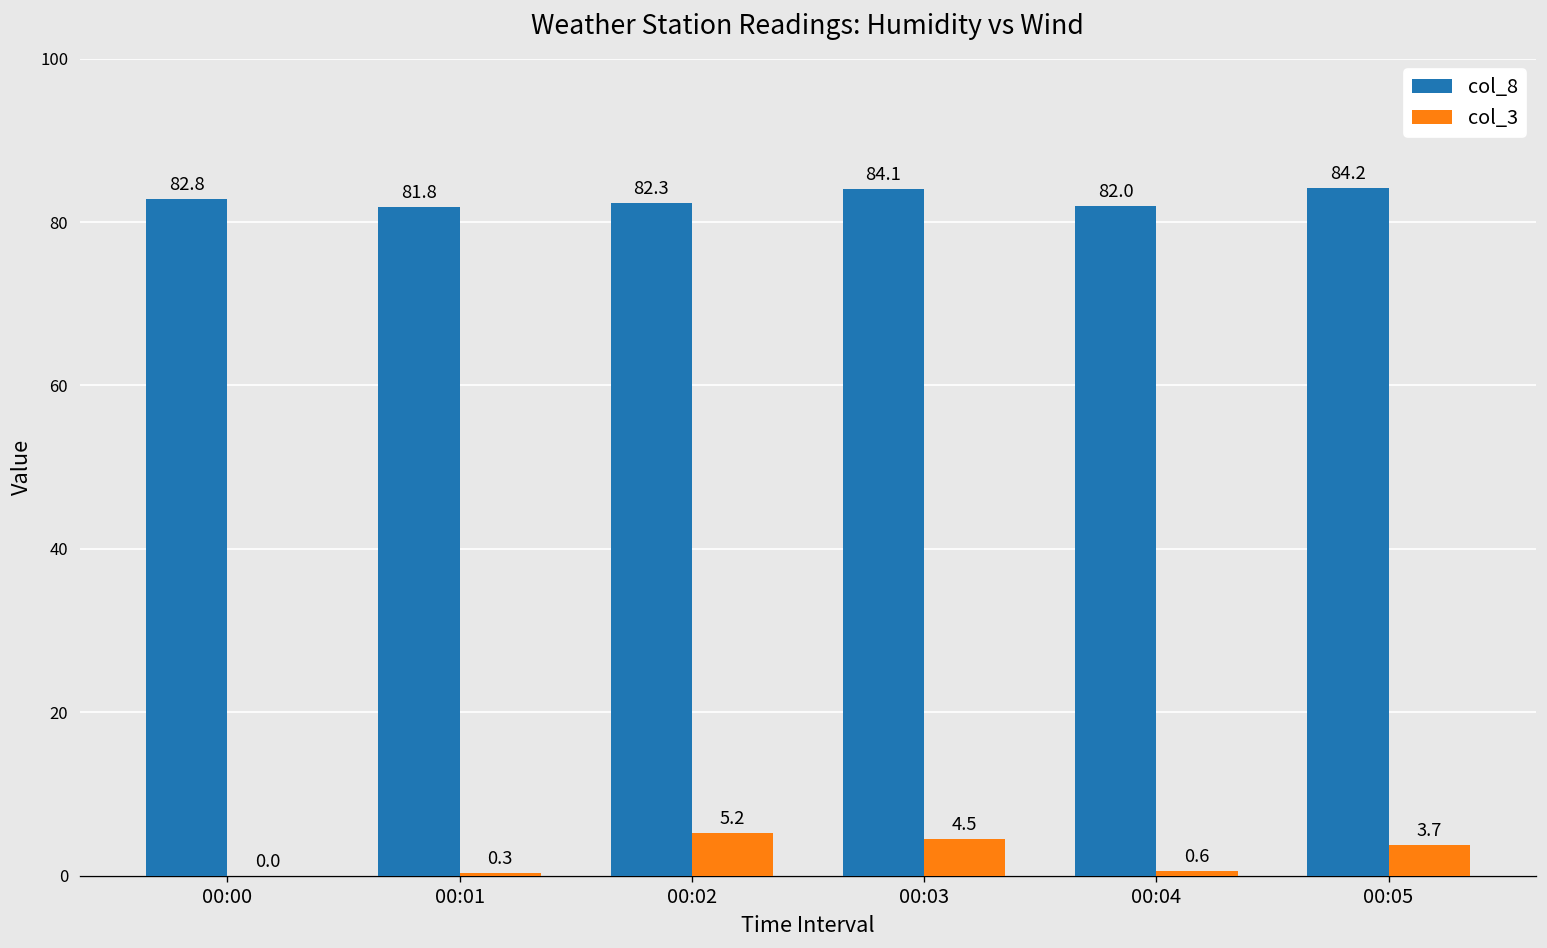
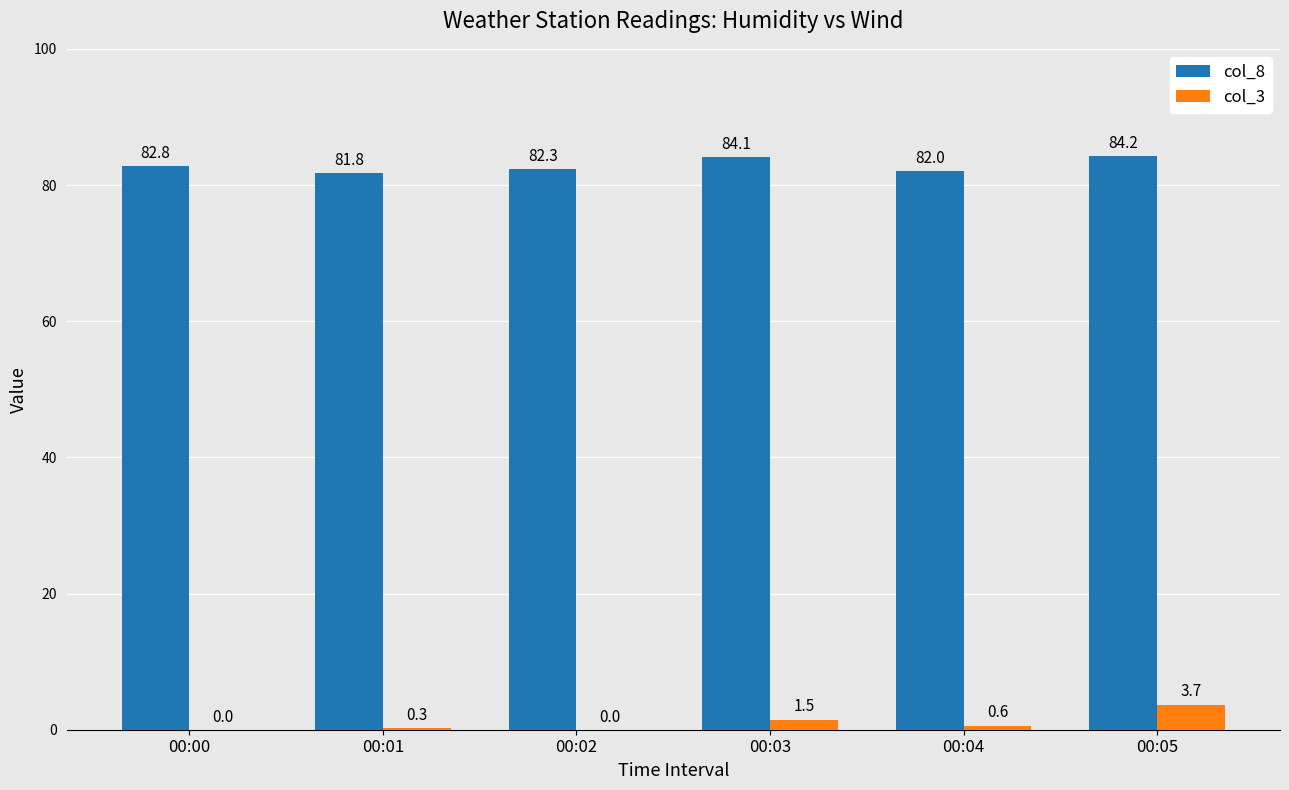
col_3, 00:02: 5.2 -> 0.0
col_3, 00:03: 4.5 -> 1.5
